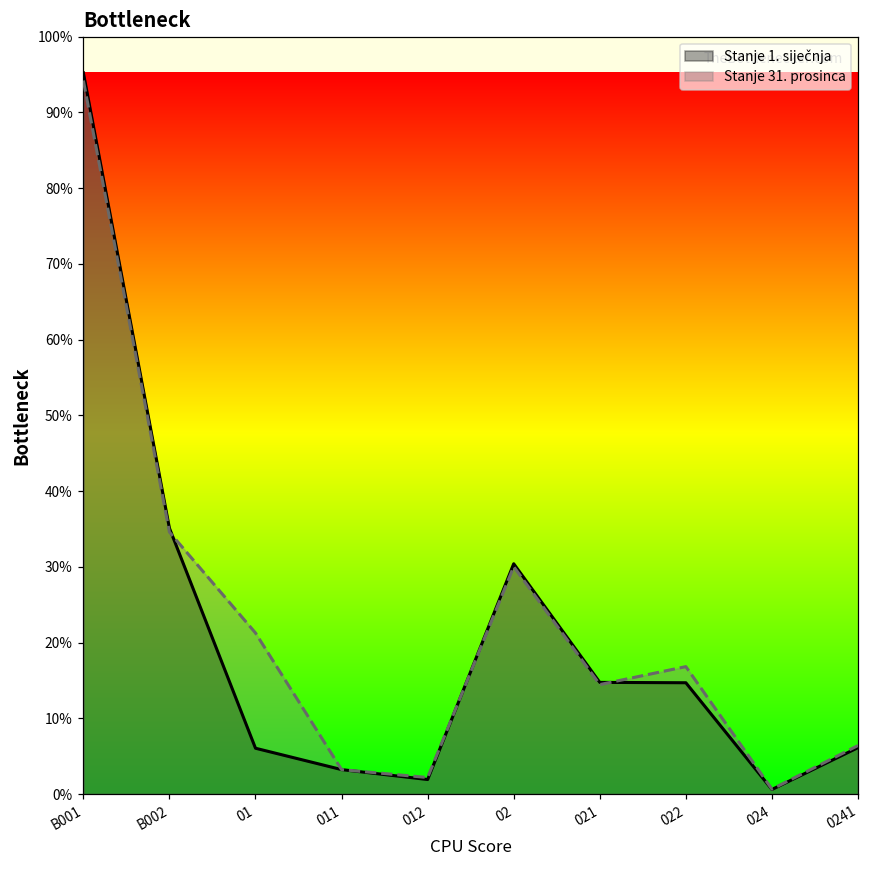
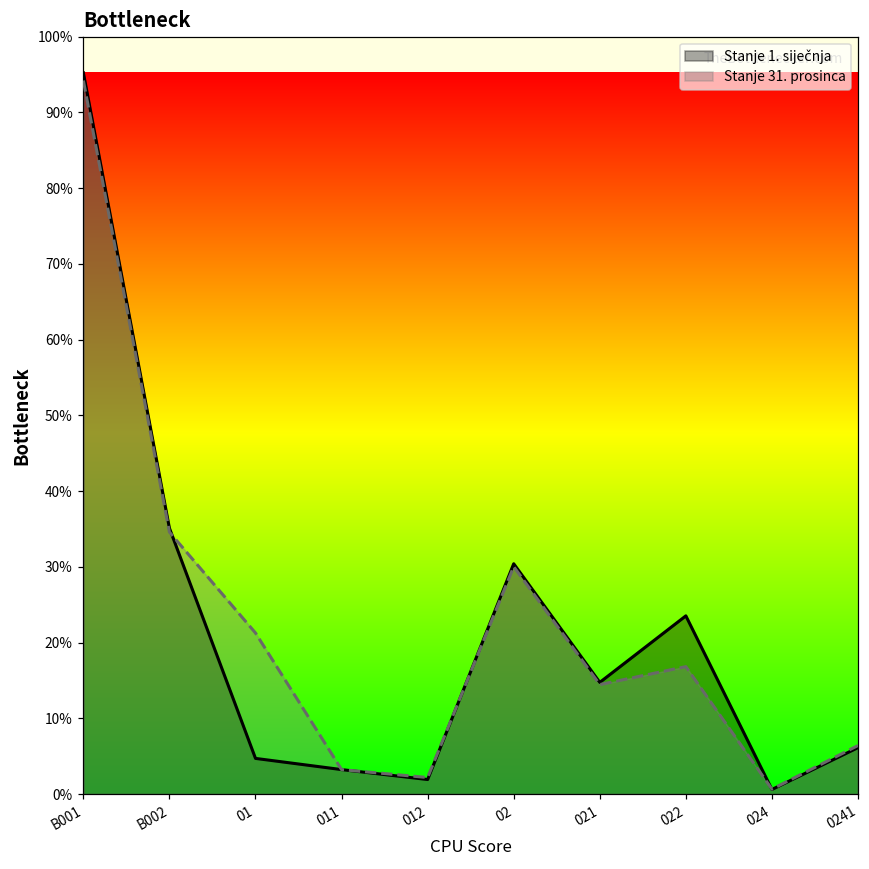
Stanje 1. siječnja, 01: 6% -> 5%
Stanje 1. siječnja, 022: 15% -> 24%
